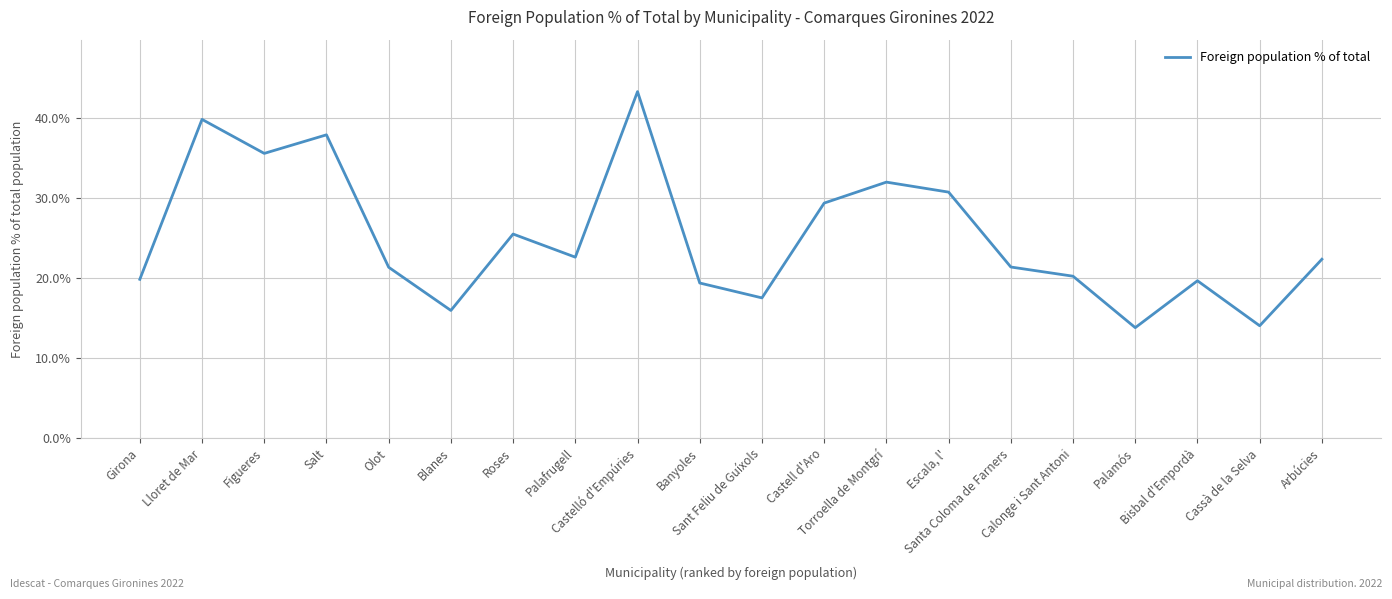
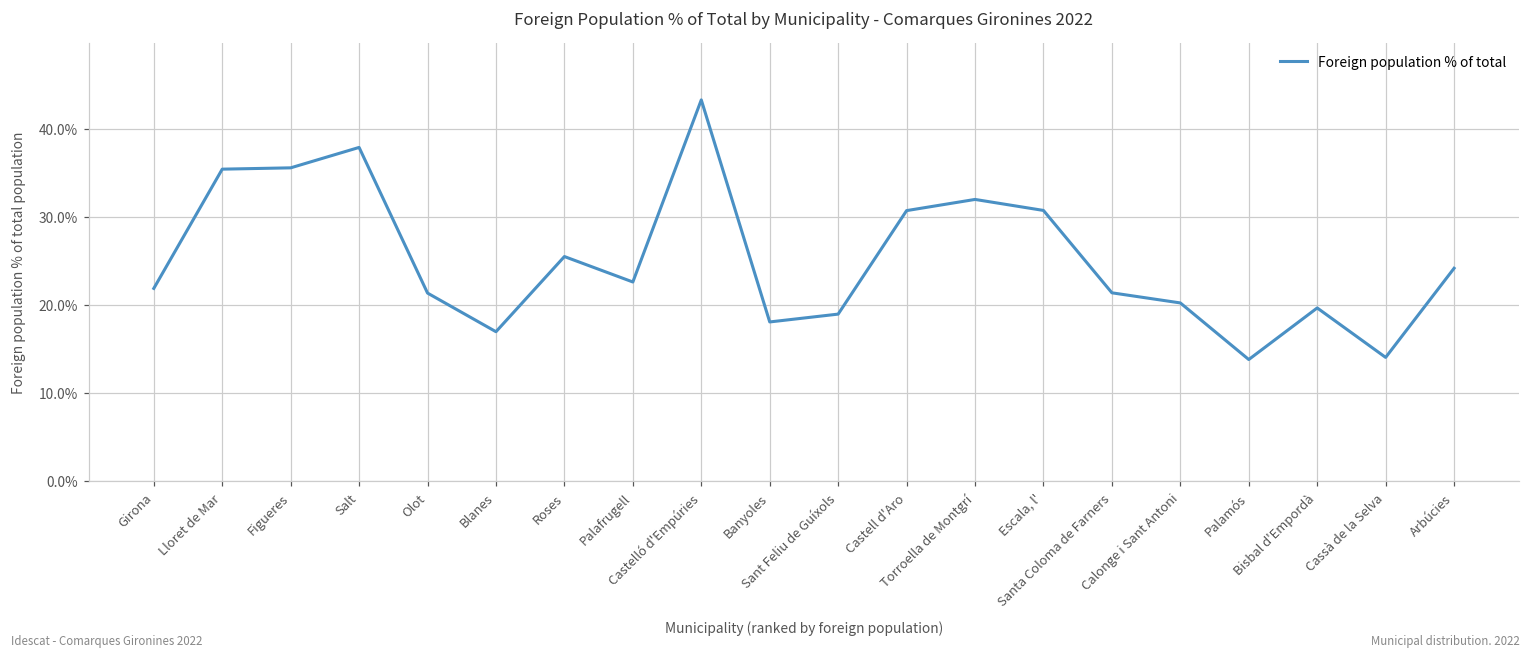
Girona: 20% -> 22%
Lloret de Mar: 40% -> 35%
Blanes: 16% -> 17%
Banyoles: 19% -> 18%
Sant Feliu de Guíxols: 18% -> 19%
Castell d'Aro: 29% -> 31%
Arbúcies: 22% -> 24%
